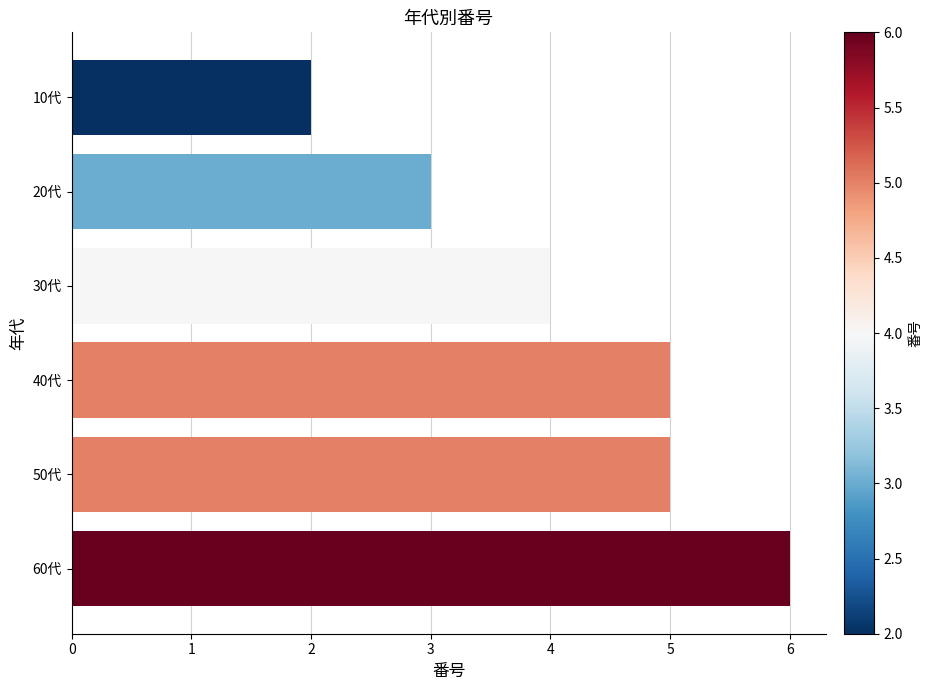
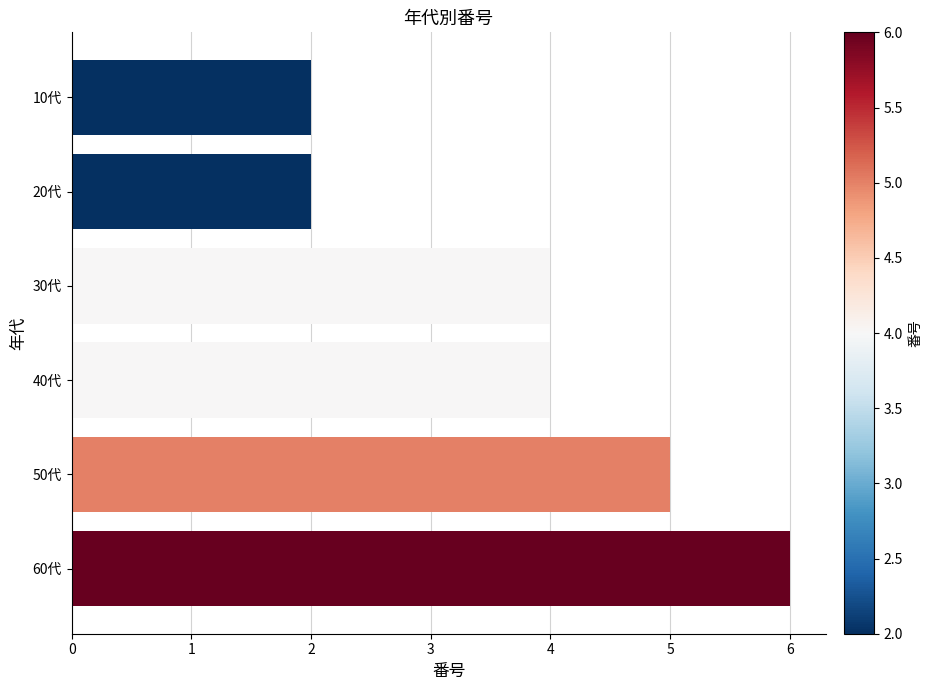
20代: 3 -> 2
40代: 5 -> 4
